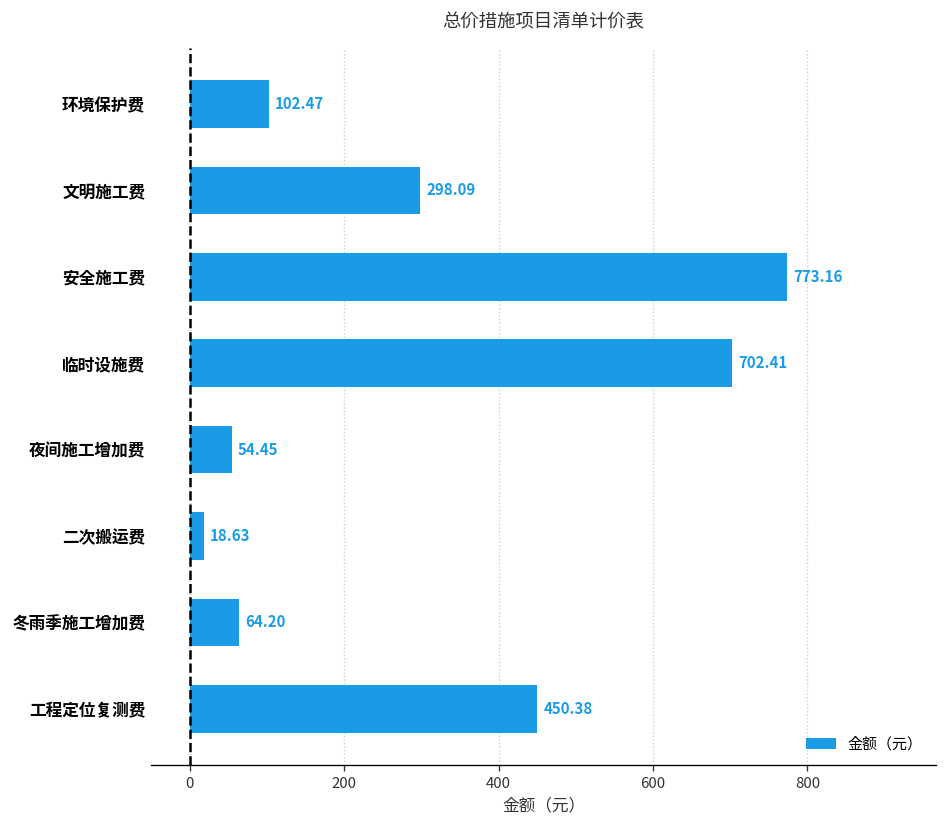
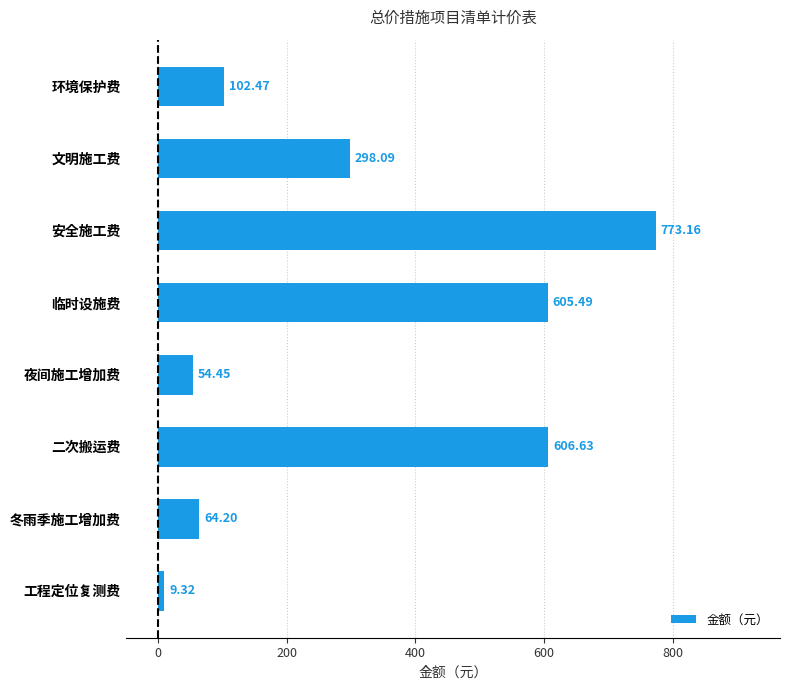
临时设施费: 702.41 -> 605.49
二次搬运费: 18.63 -> 606.63
工程定位复测费: 450.38 -> 9.32
